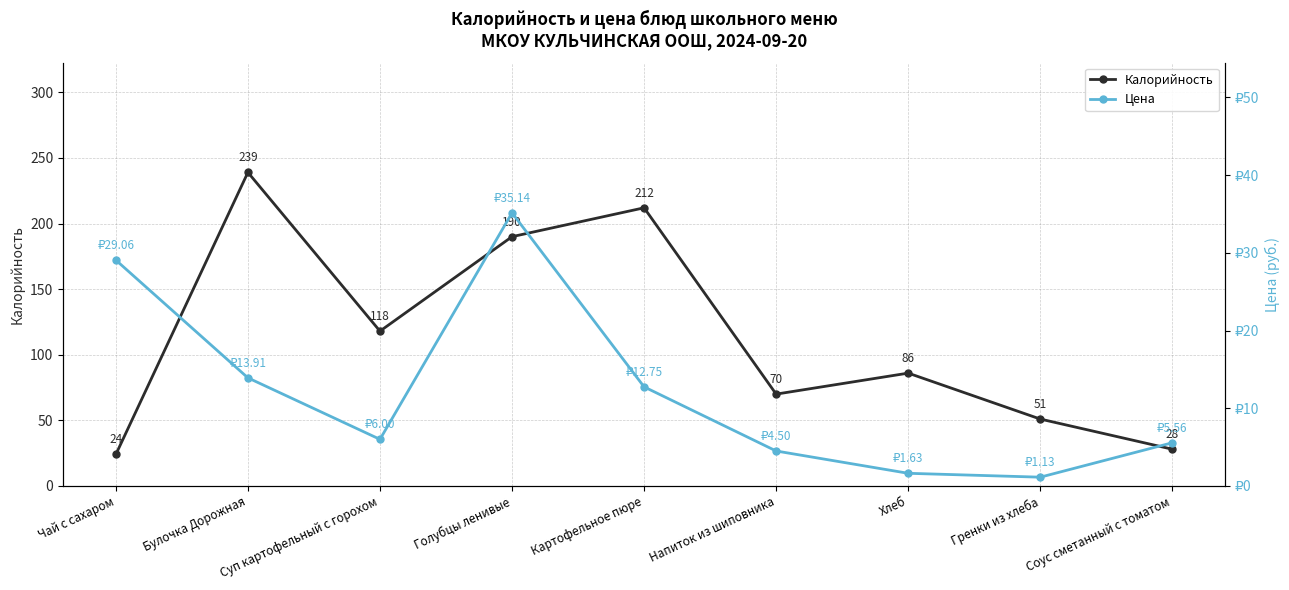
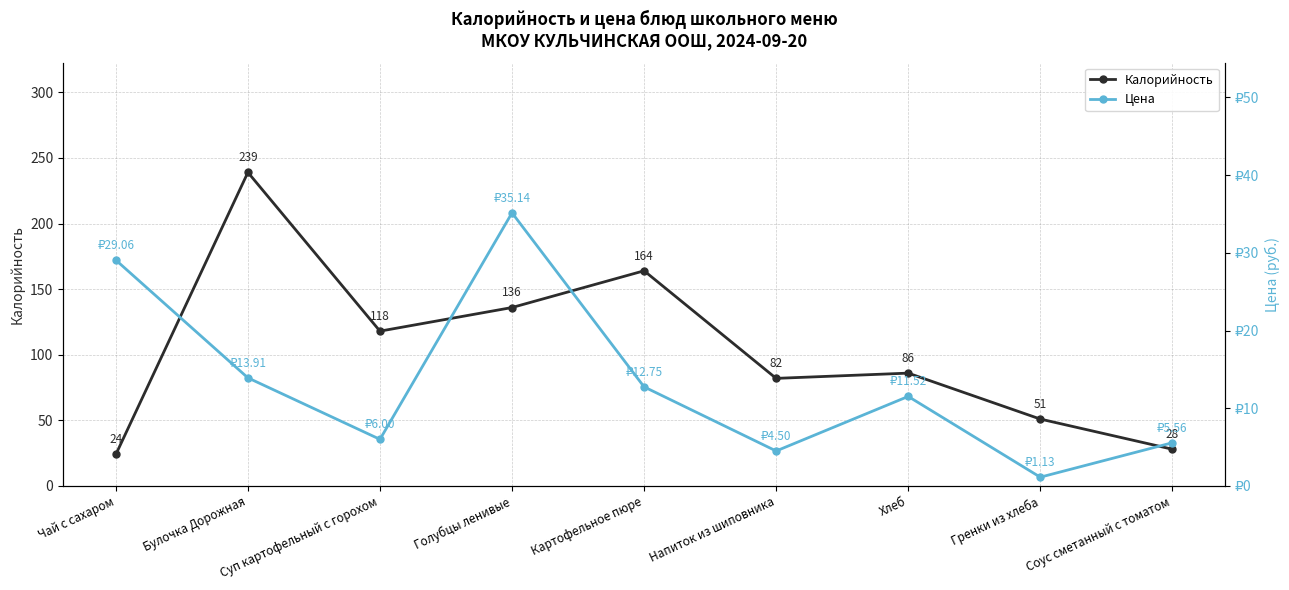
Калорийность, Голубцы ленивые: 190 -> 136
Калорийность, Картофельное пюре: 212 -> 164
Калорийность, Напиток из шиповника: 70 -> 82
Цена, Хлеб: 1.63 -> 11.52
